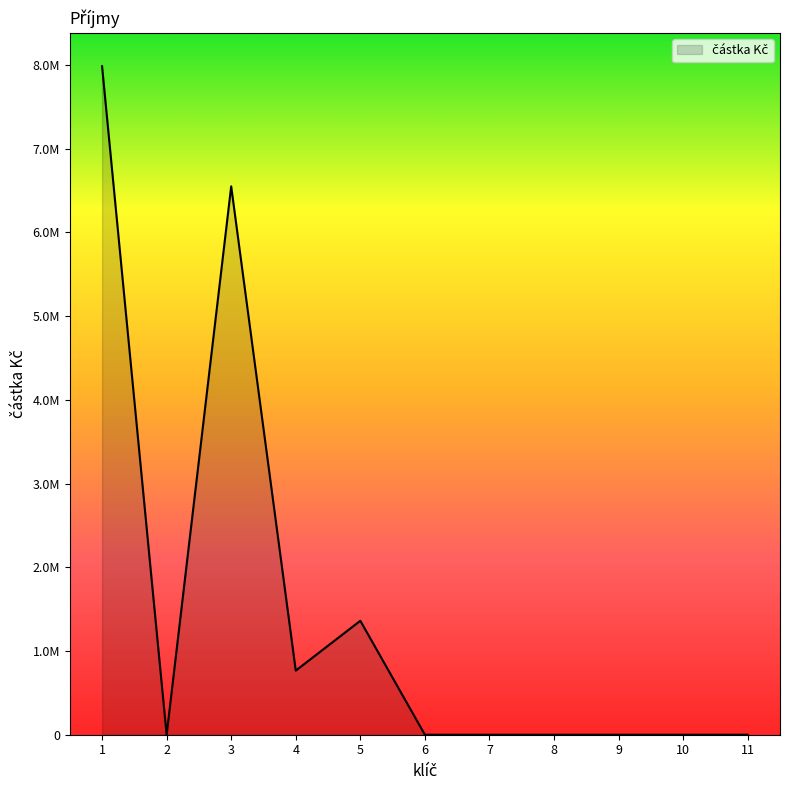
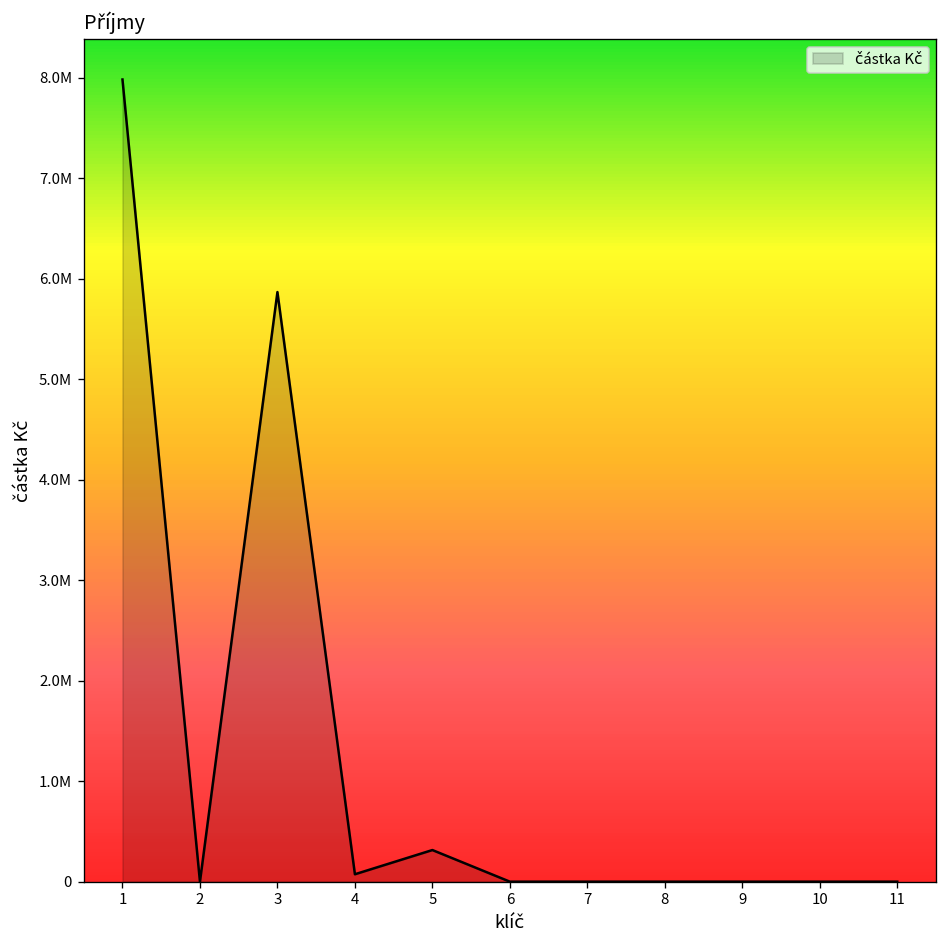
3: 6600000 -> 5900000
4: 800000 -> 100000
5: 1400000 -> 300000
